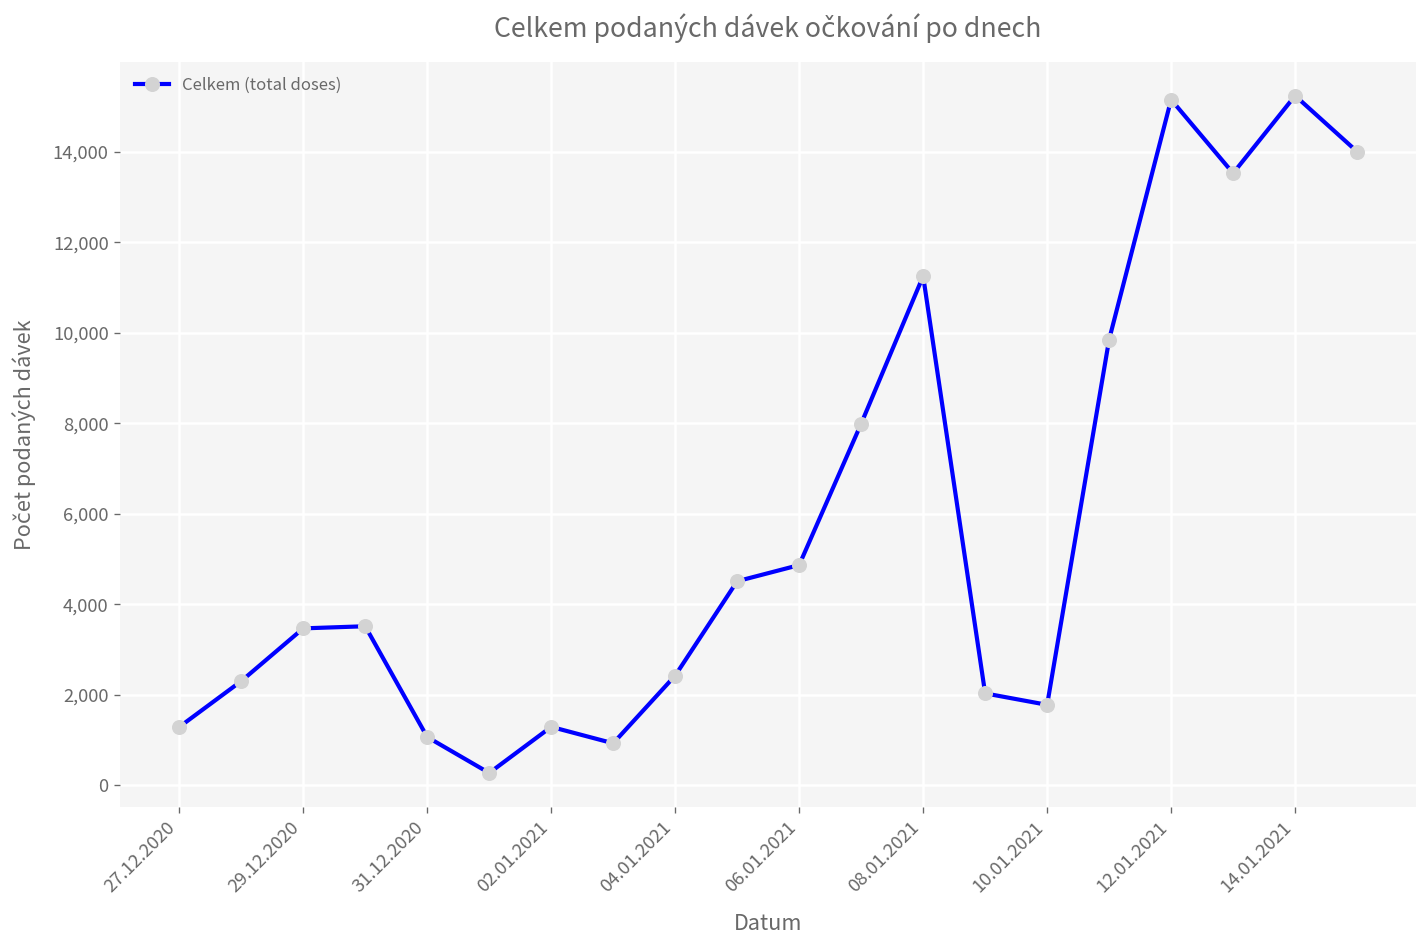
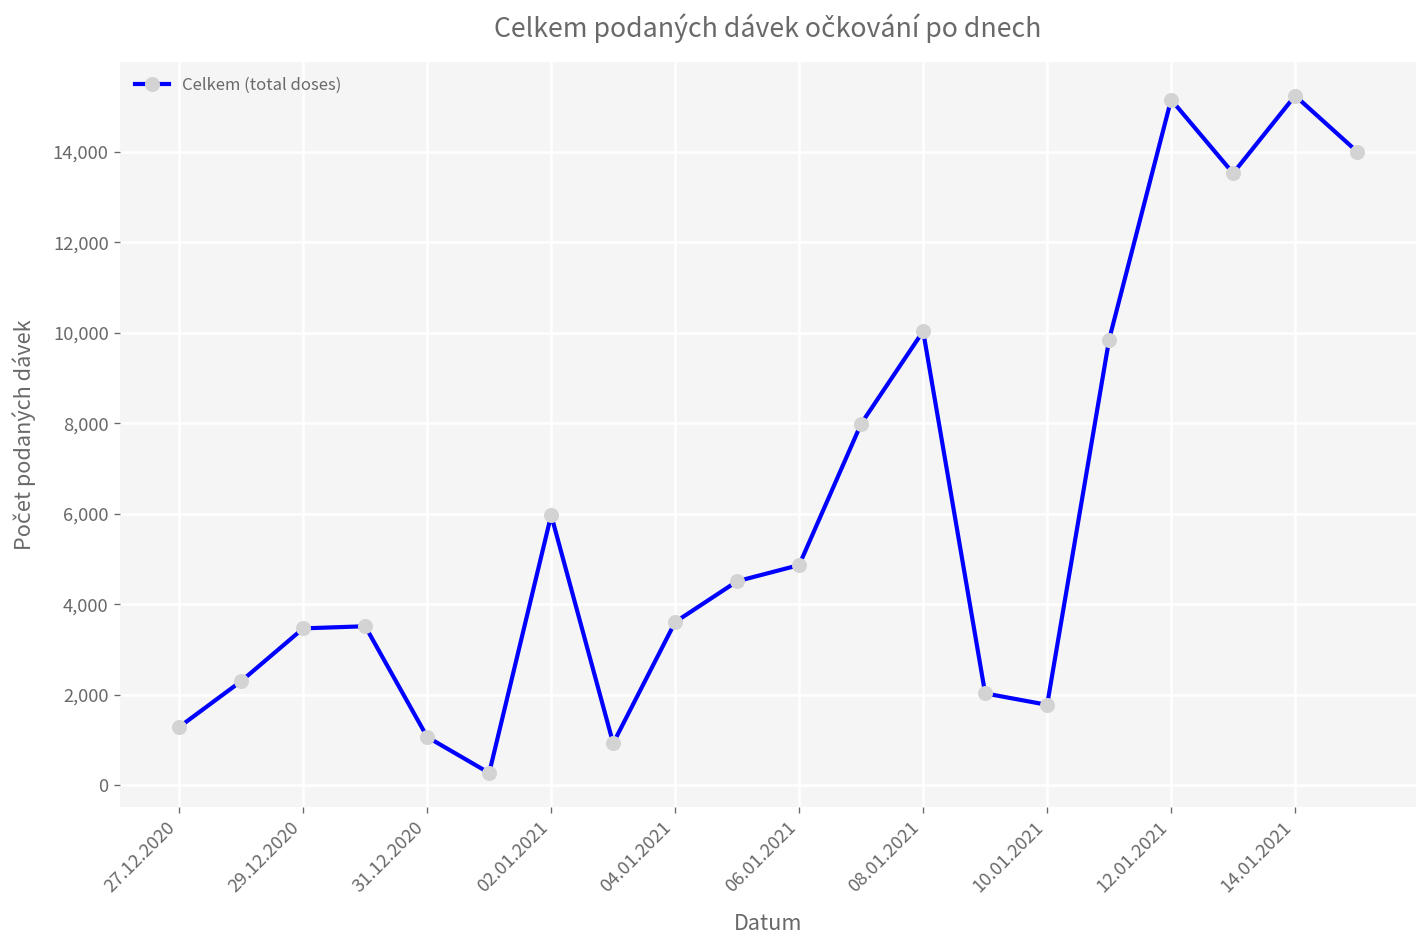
02.01.2021: 1,300 -> 6,000
04.01.2021: 2,400 -> 3,600
08.01.2021: 11,300 -> 10,000
